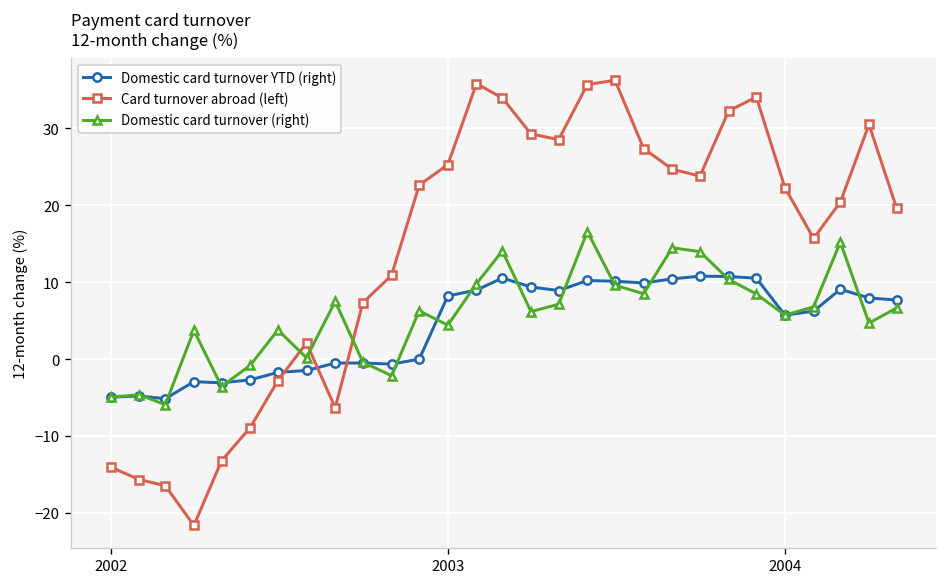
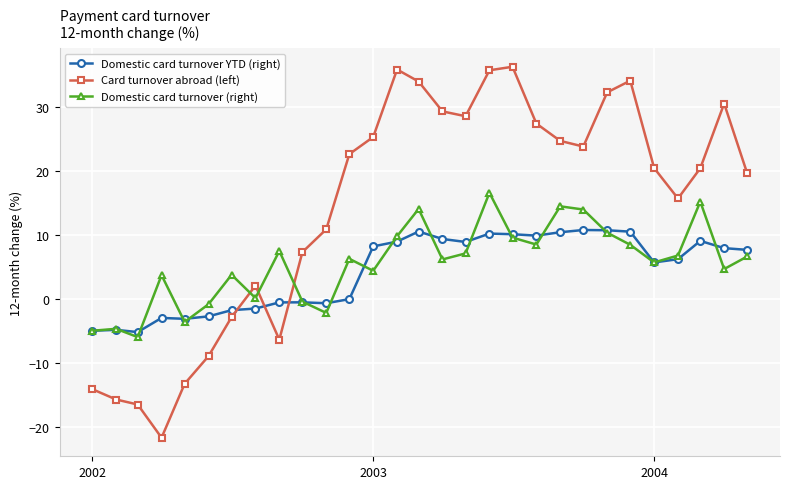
Card turnover abroad (left), 2004: 22 -> 20
